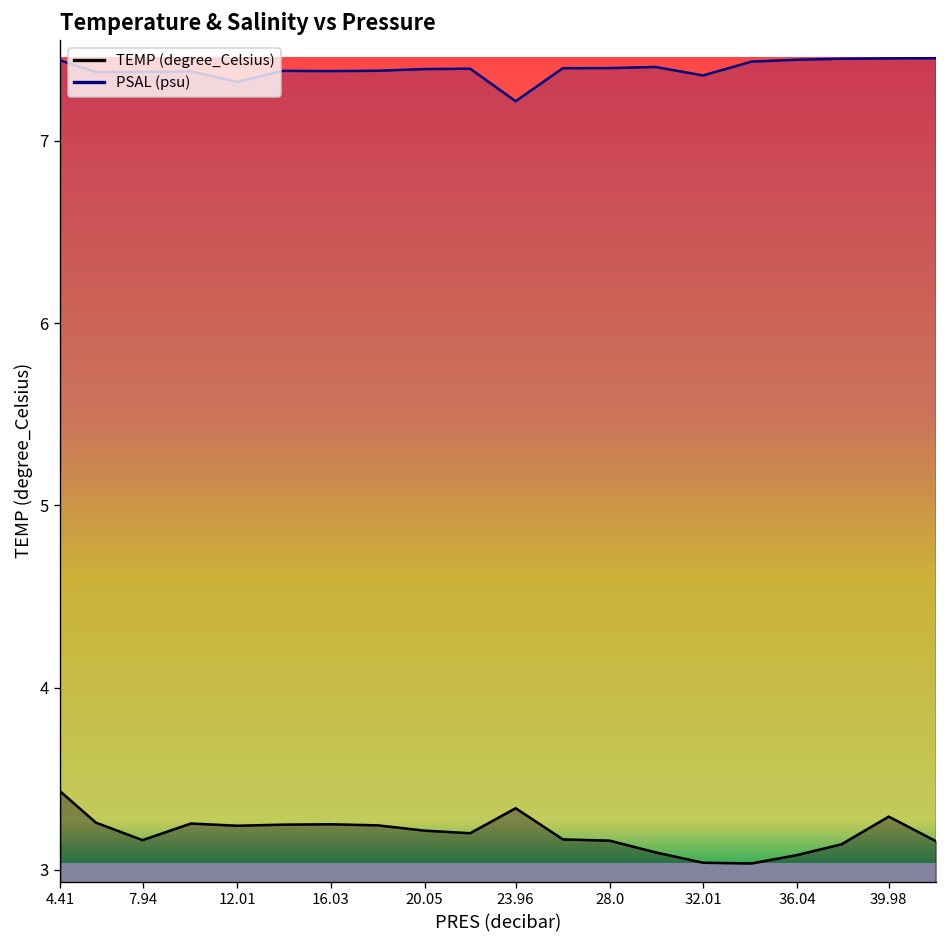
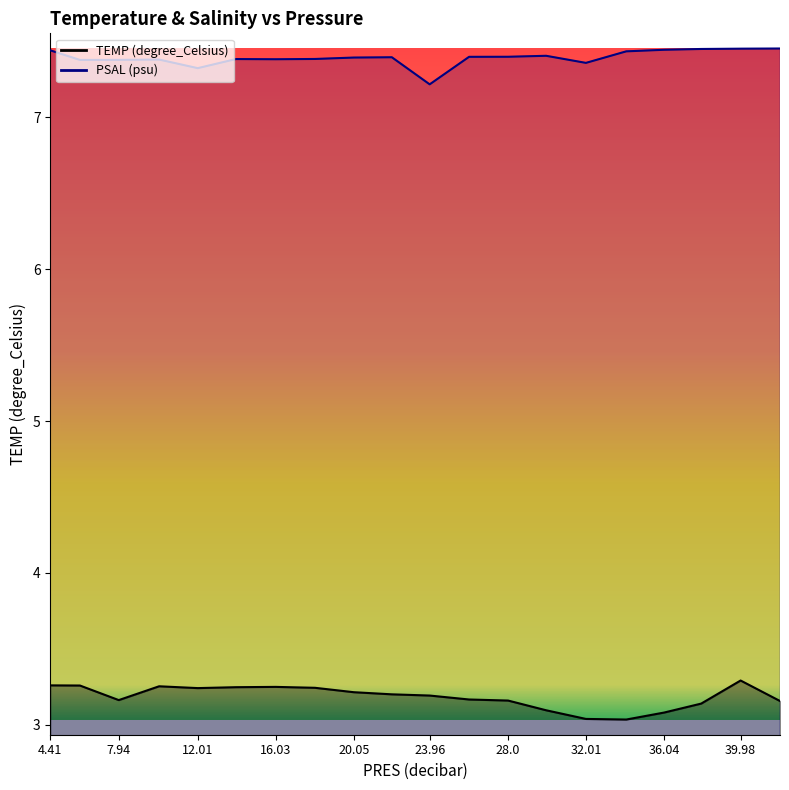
TEMP (degree_Celsius), 4.41: 3.43 -> 3.26
TEMP (degree_Celsius), 23.96: 3.34 -> 3.19
